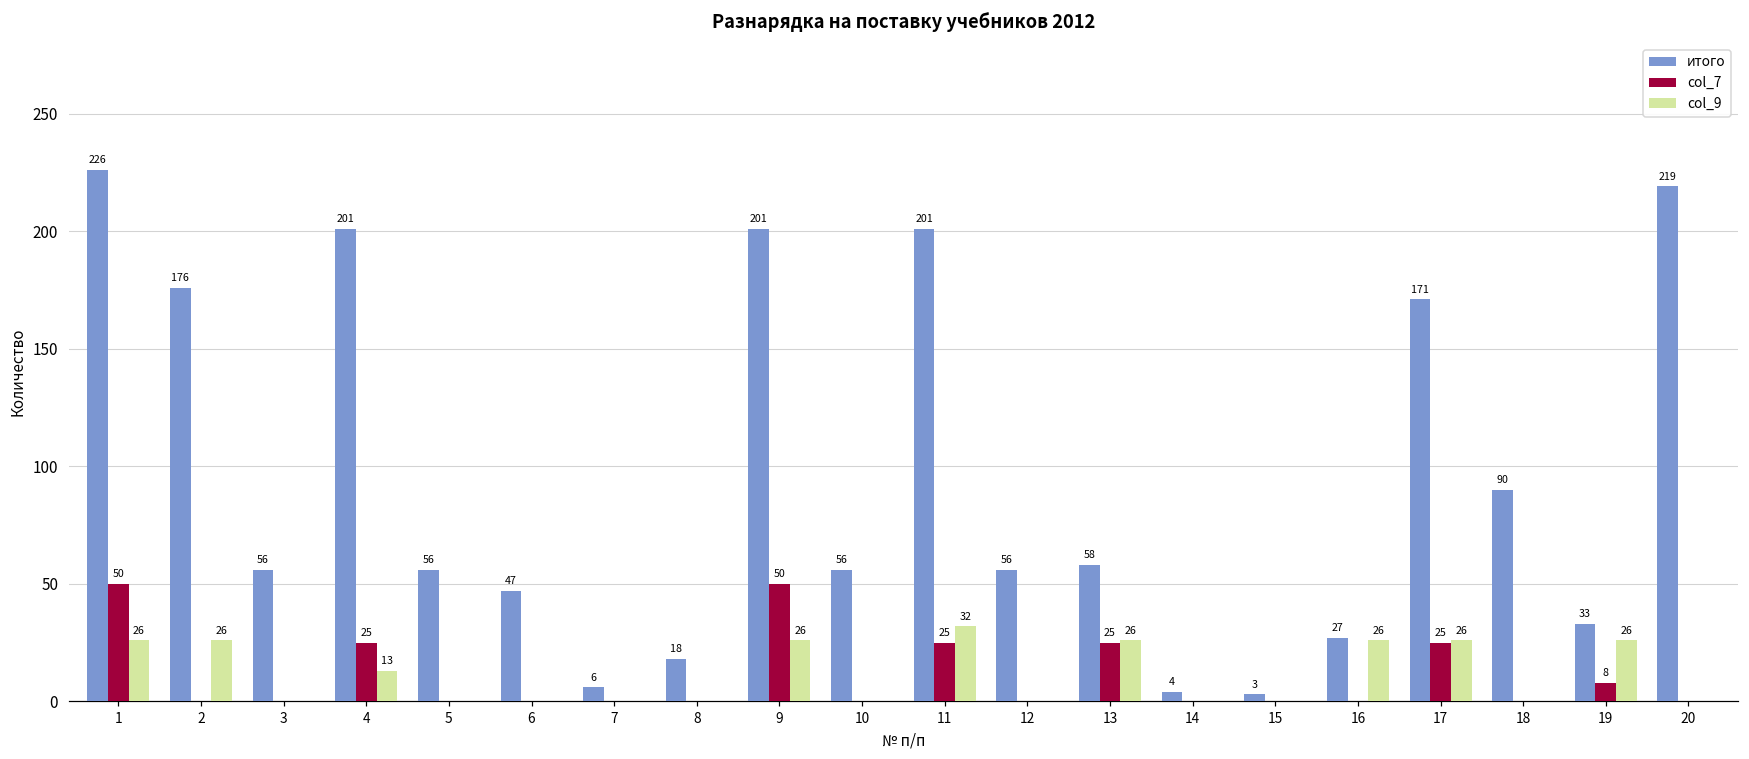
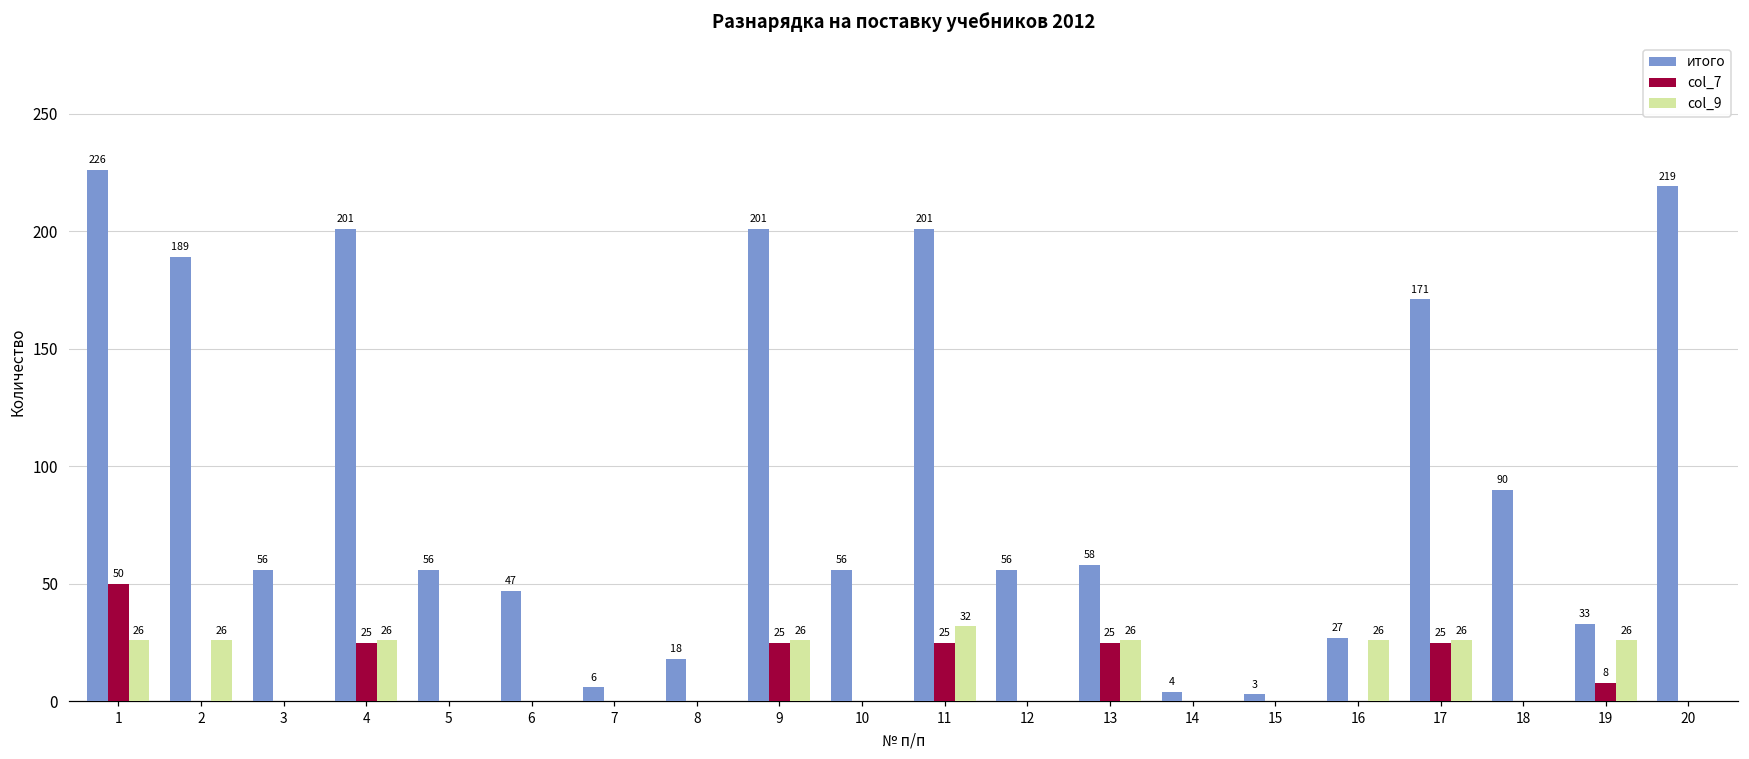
итого, 2: 176 -> 189
col_9, 4: 13 -> 26
col_7, 9: 50 -> 25
